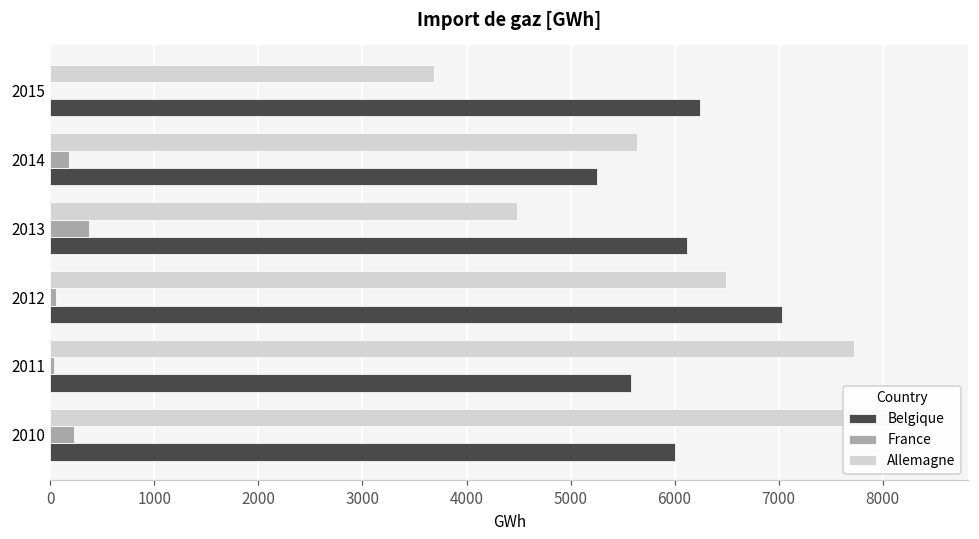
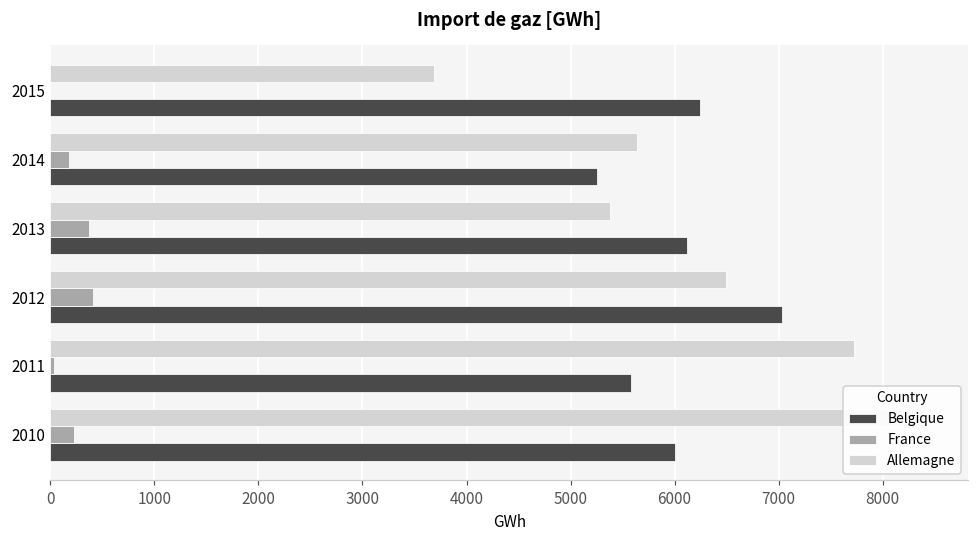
Allemagne, 2013: 4500 -> 5400
France, 2012: 100 -> 400
